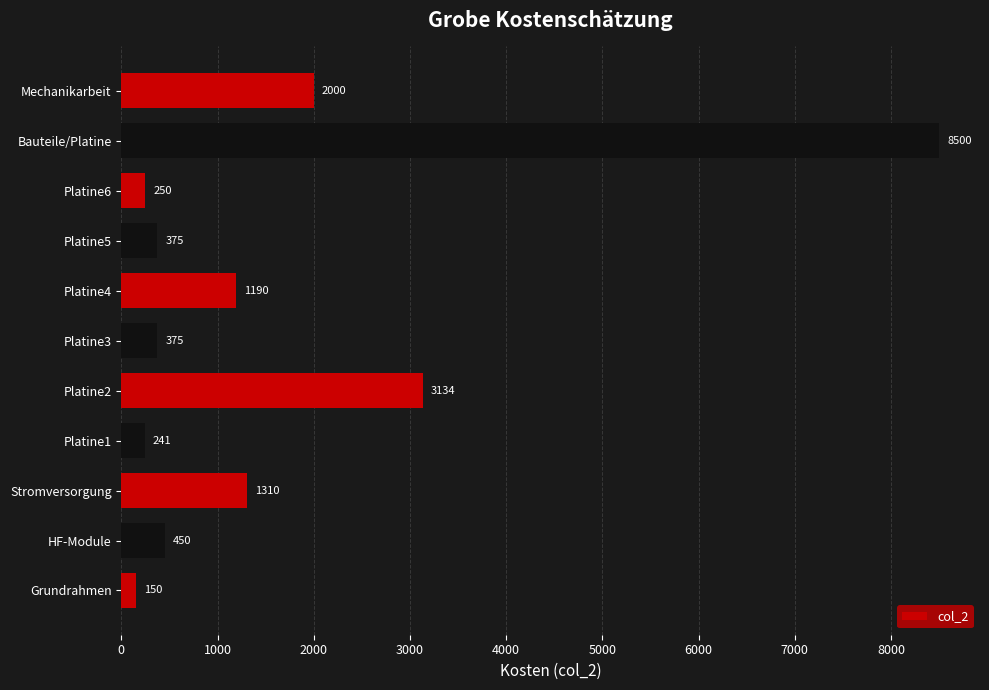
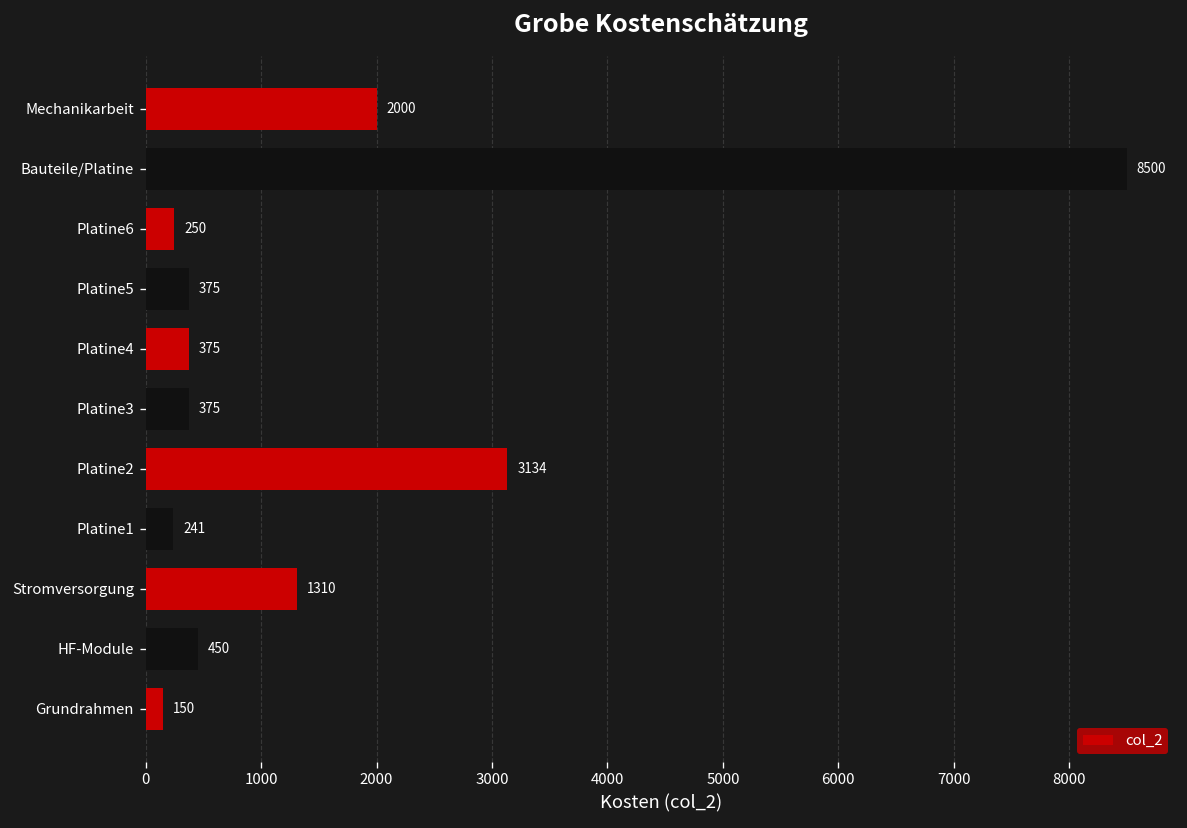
Platine4: 1190 -> 375
